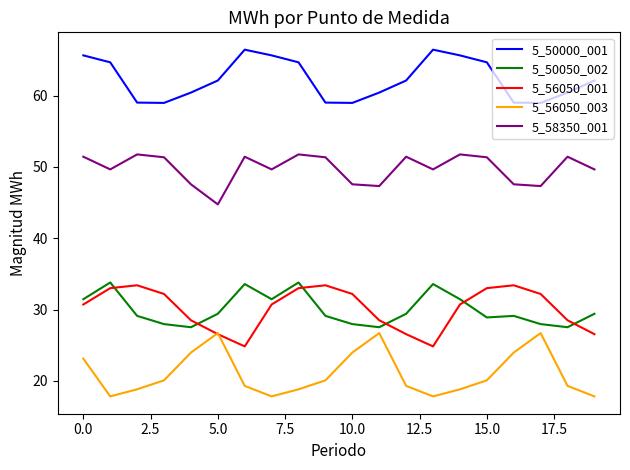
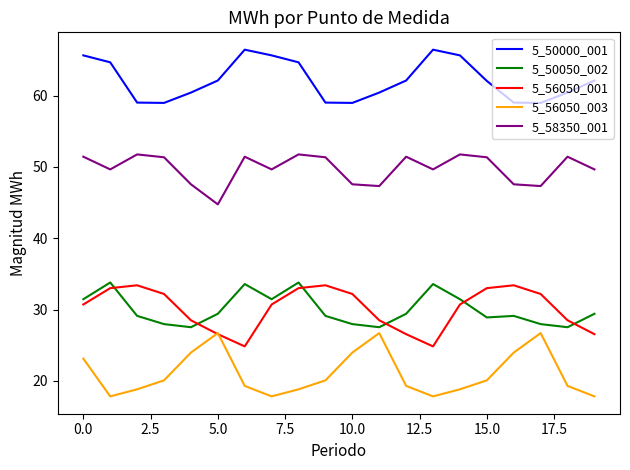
5_50000_001, 15.0: 65 -> 62
